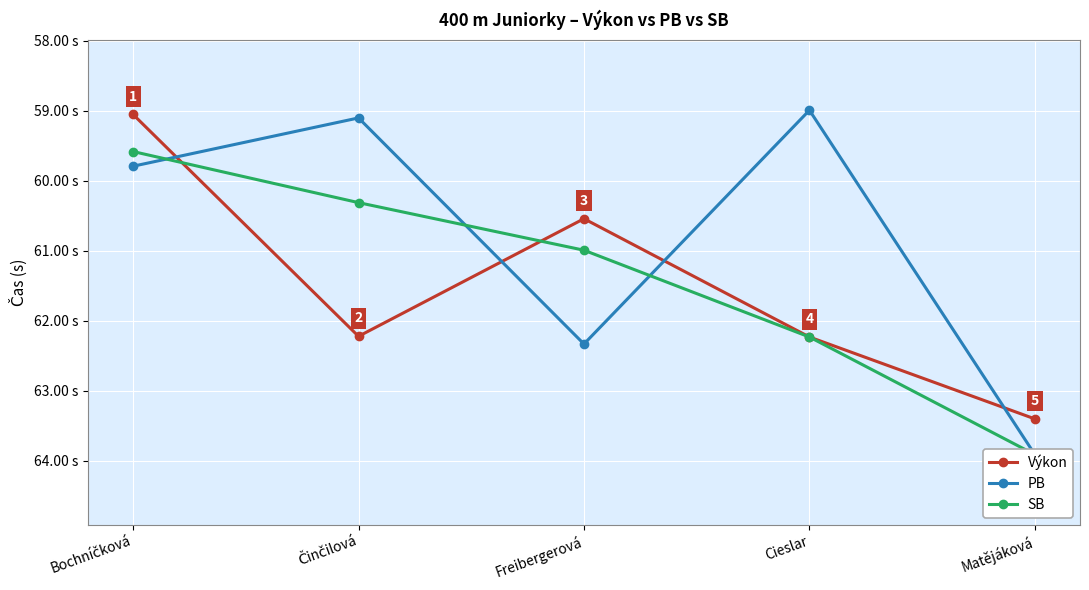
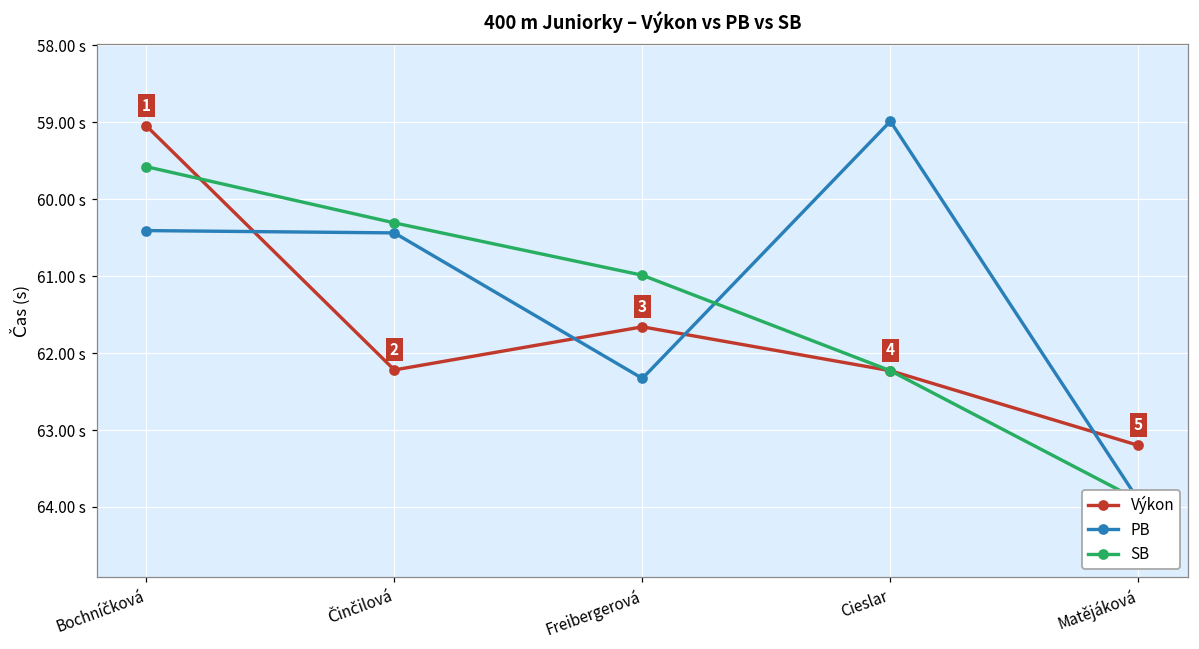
PB, Bochníčková: 59.8 s -> 60.4 s
PB, Činčilová: 59.1 s -> 60.4 s
Výkon, Freibergerová: 60.5 s -> 61.7 s
Výkon, Matějáková: 63.4 s -> 63.2 s
